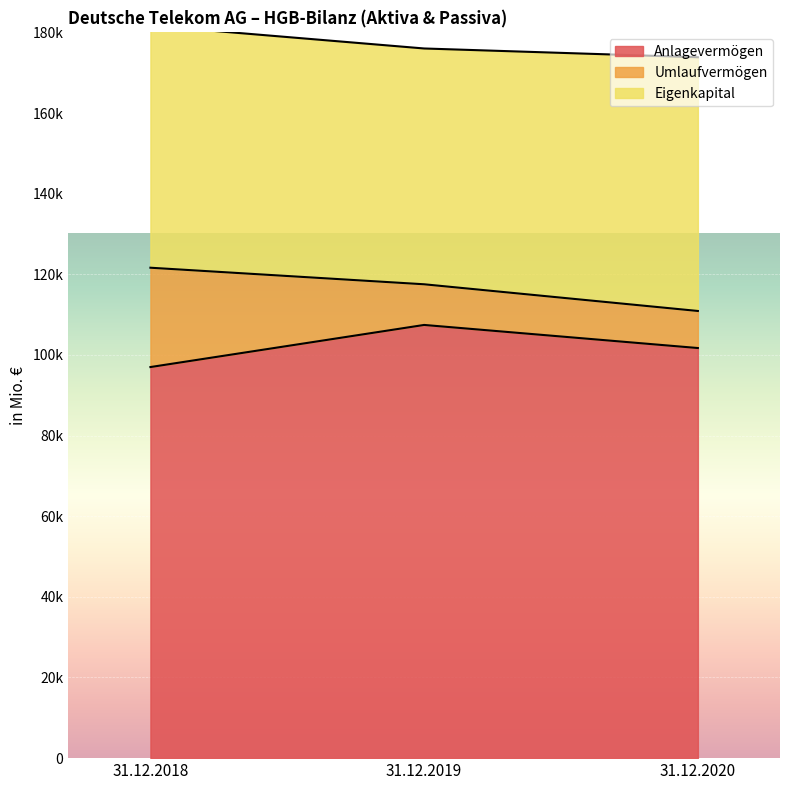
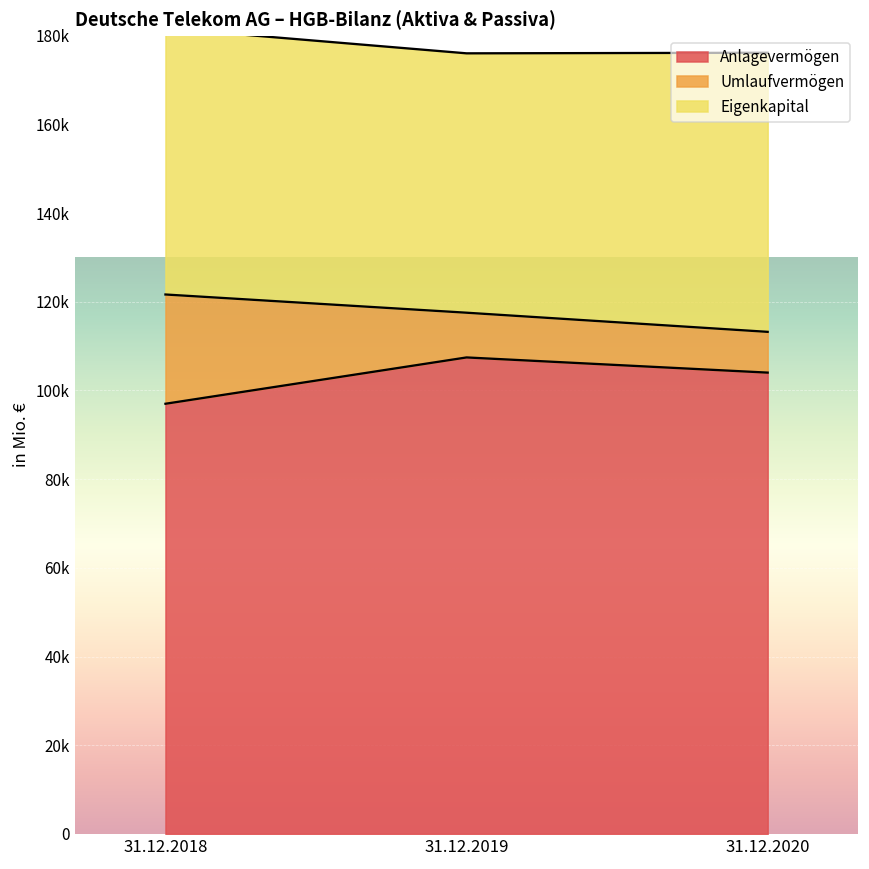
Anlagevermögen, 31.12.2020: 102000 -> 104000
